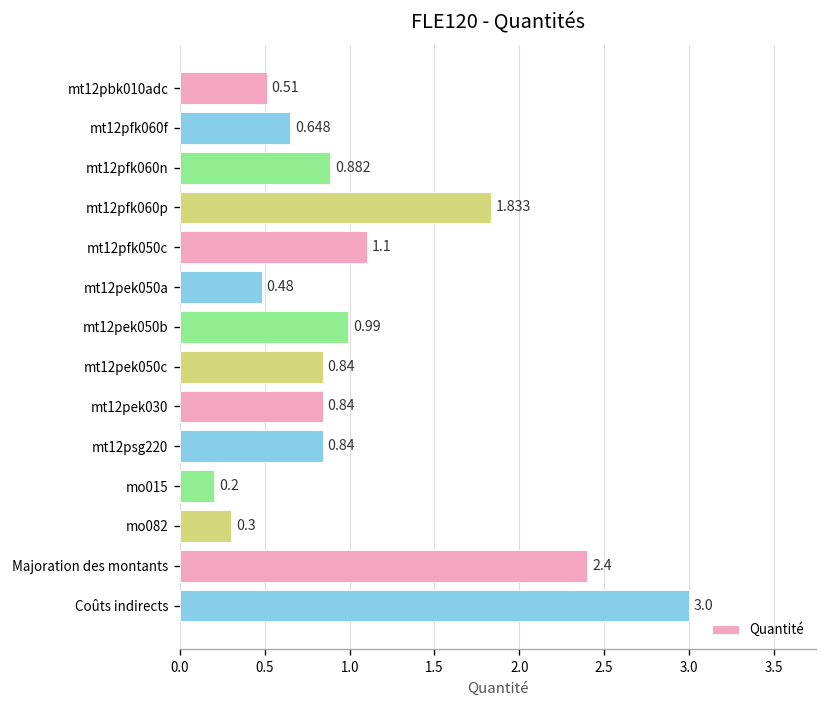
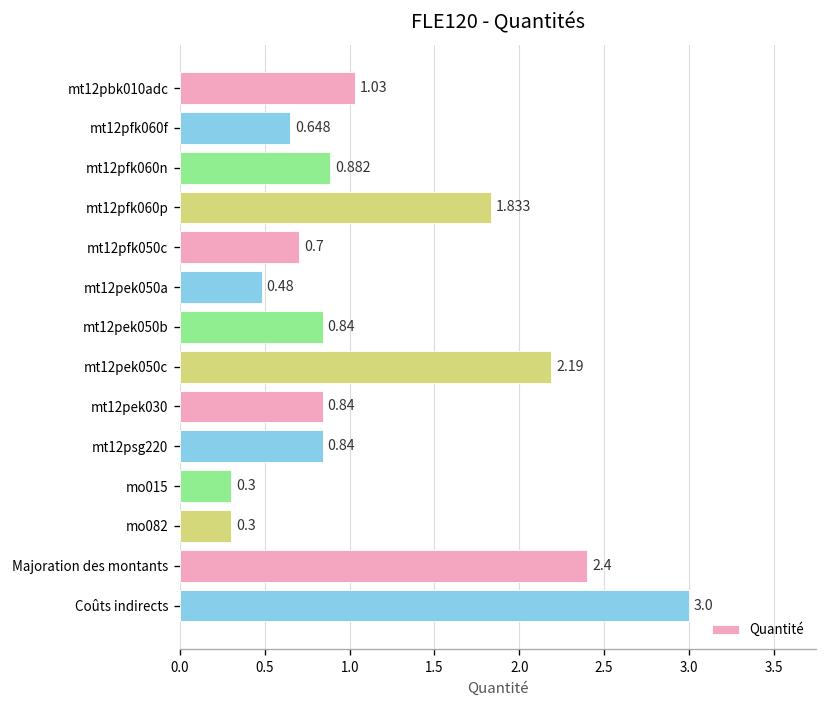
mt12pbk010adc: 0.51 -> 1.03
mt12pfk050c: 1.1 -> 0.7
mt12pek050b: 0.99 -> 0.84
mt12pek050c: 0.84 -> 2.19
mo015: 0.2 -> 0.3
